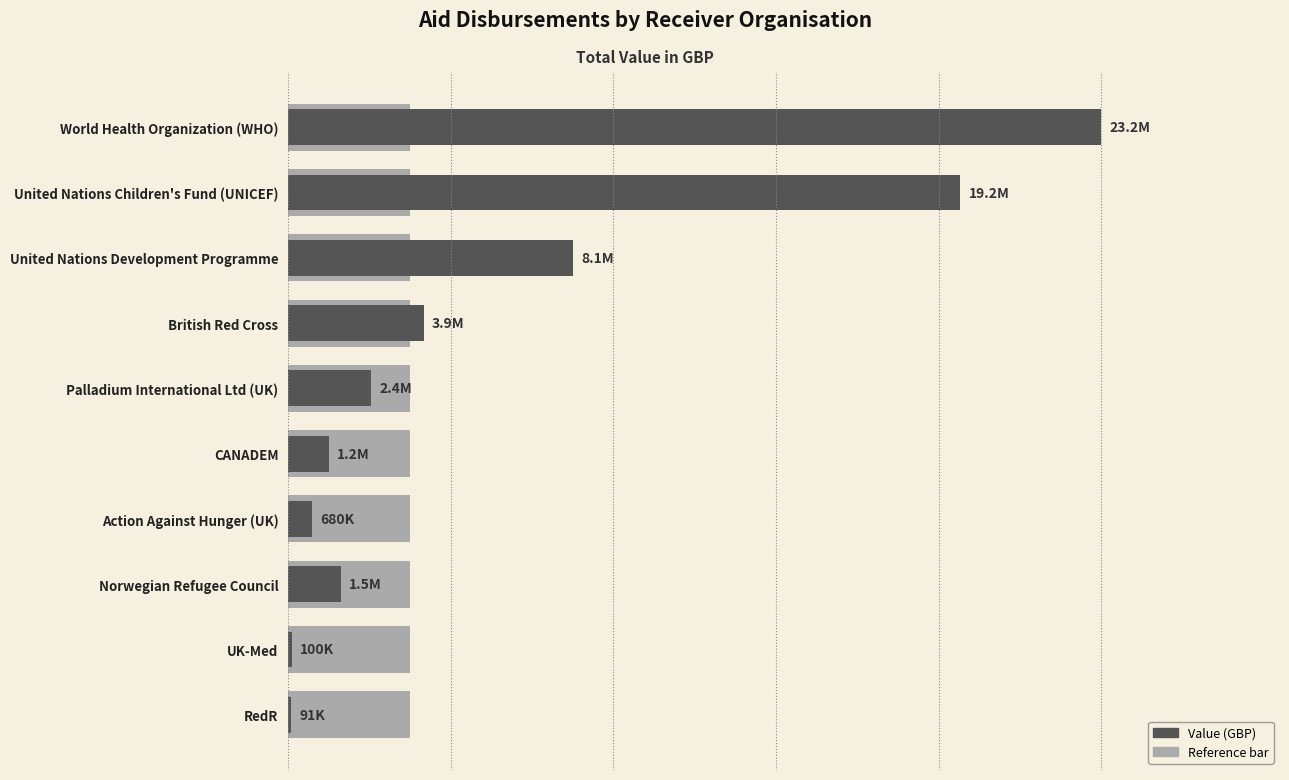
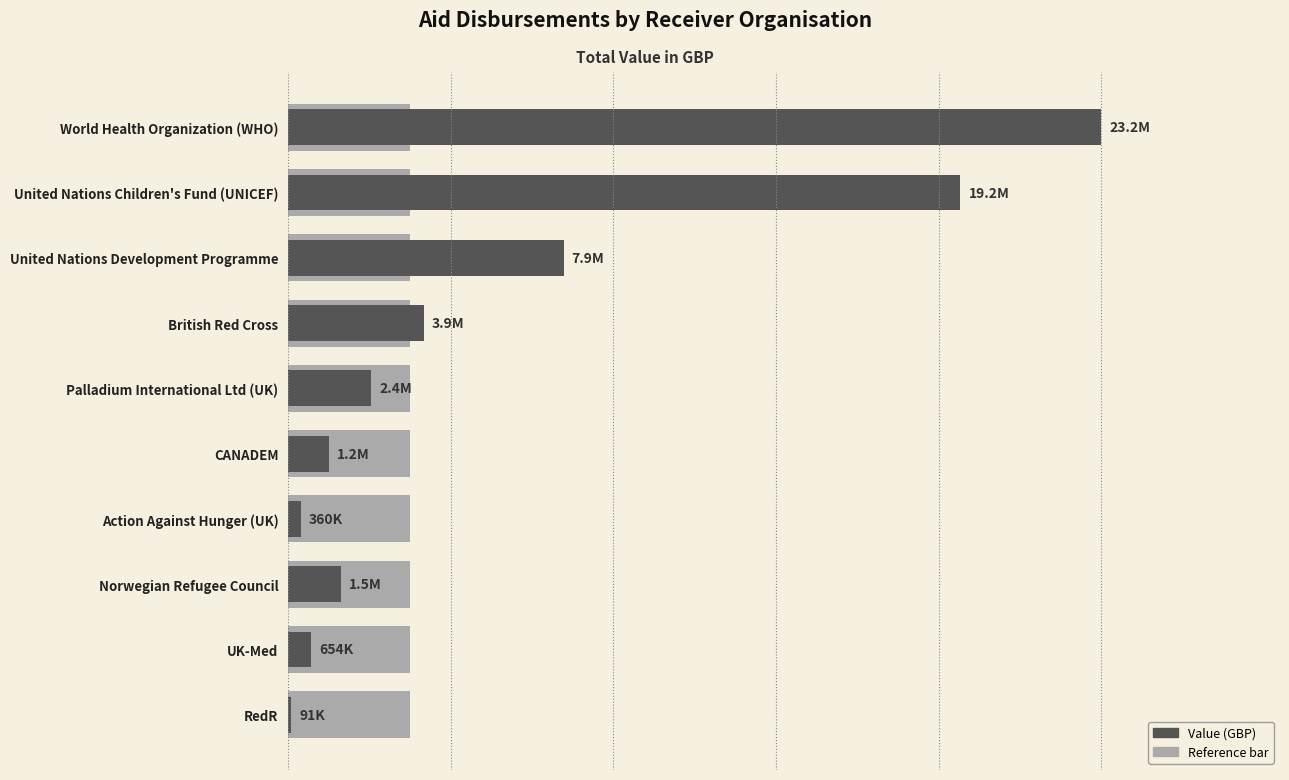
Value (GBP), United Nations Development Programme: 8.1M -> 7.9M
Value (GBP), Action Against Hunger (UK): 680K -> 360K
Value (GBP), UK-Med: 100K -> 654K
